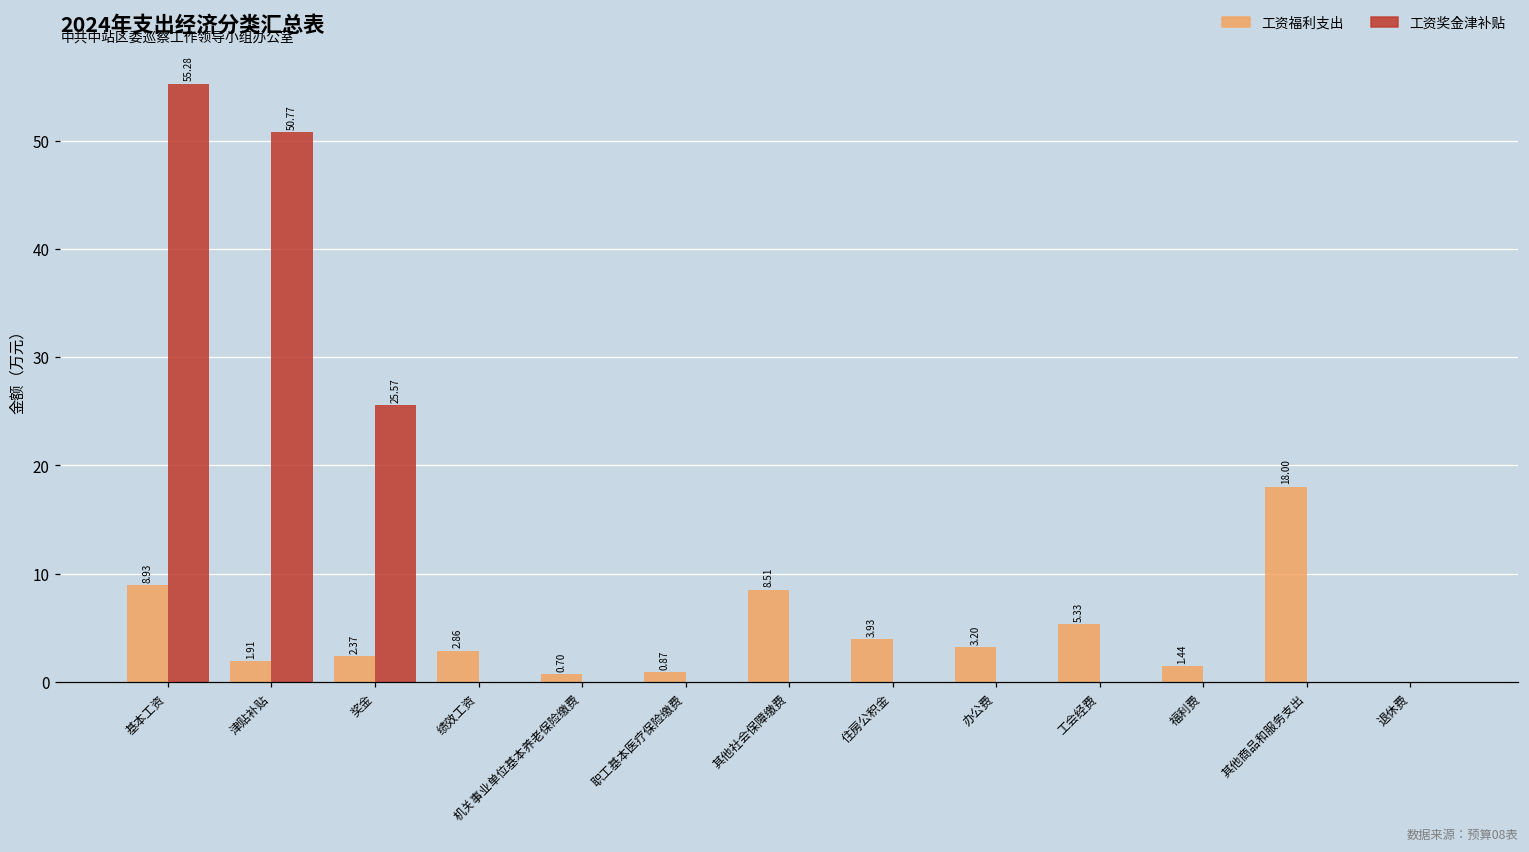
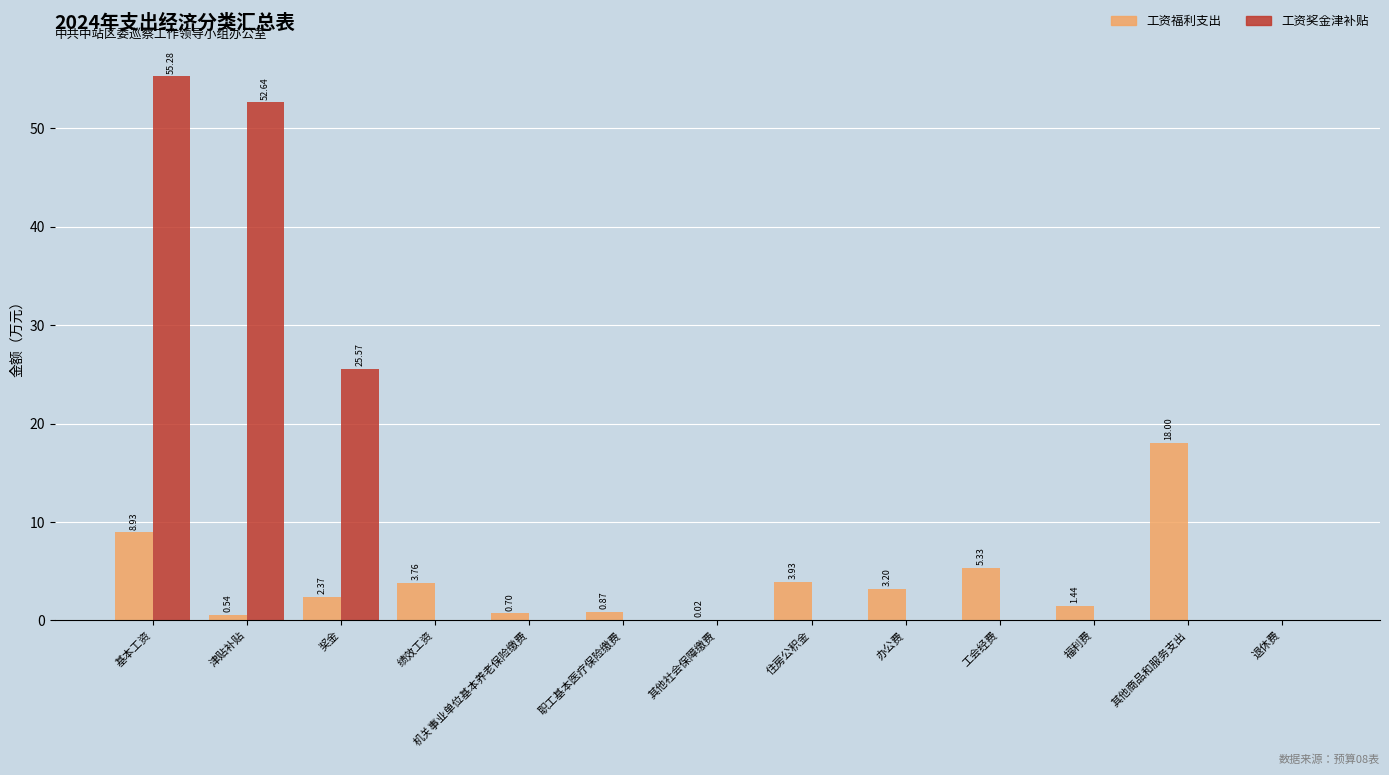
工资福利支出, 津贴补贴: 1.91 -> 0.54
工资奖金津补贴, 津贴补贴: 50.77 -> 52.64
工资福利支出, 绩效工资: 2.86 -> 3.76
工资福利支出, 其他社会保障缴费: 8.51 -> 0.02
